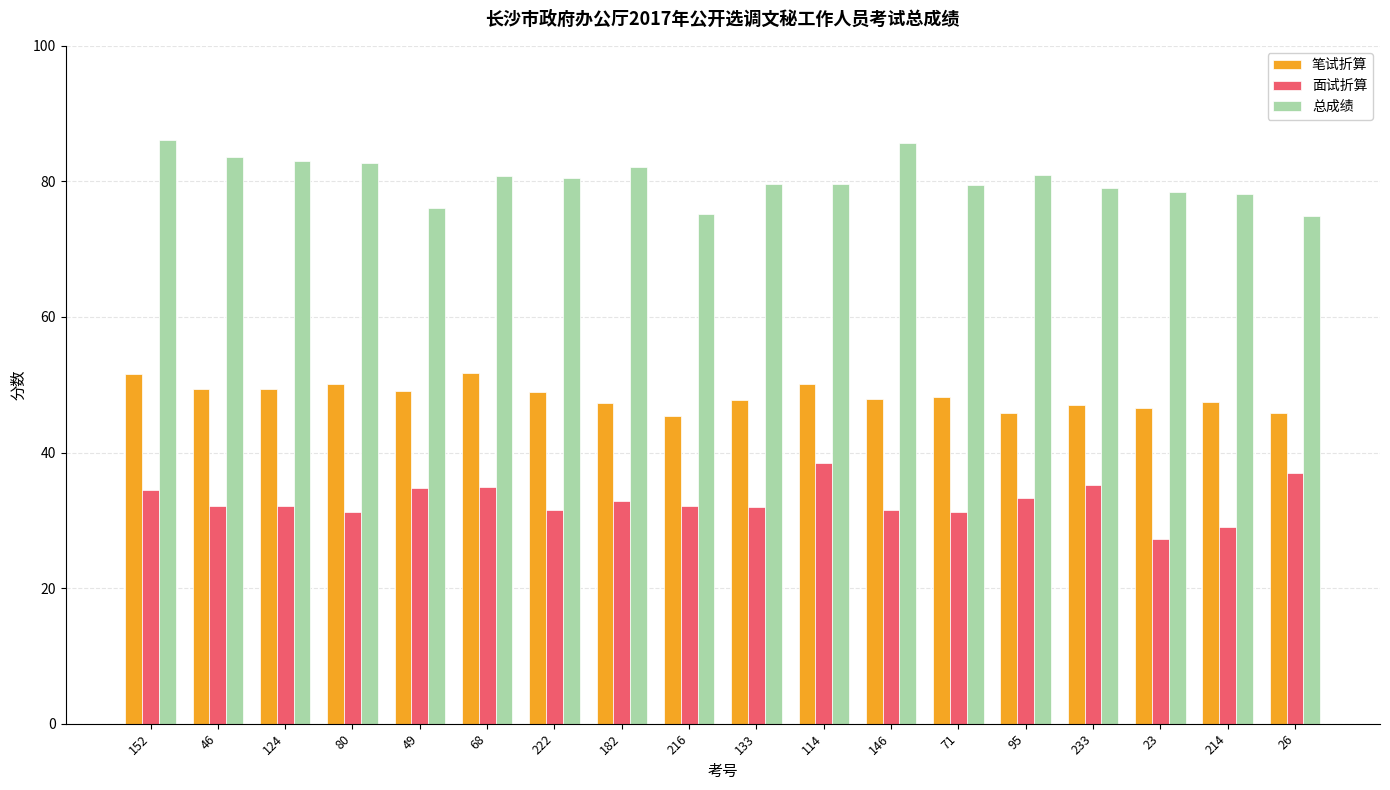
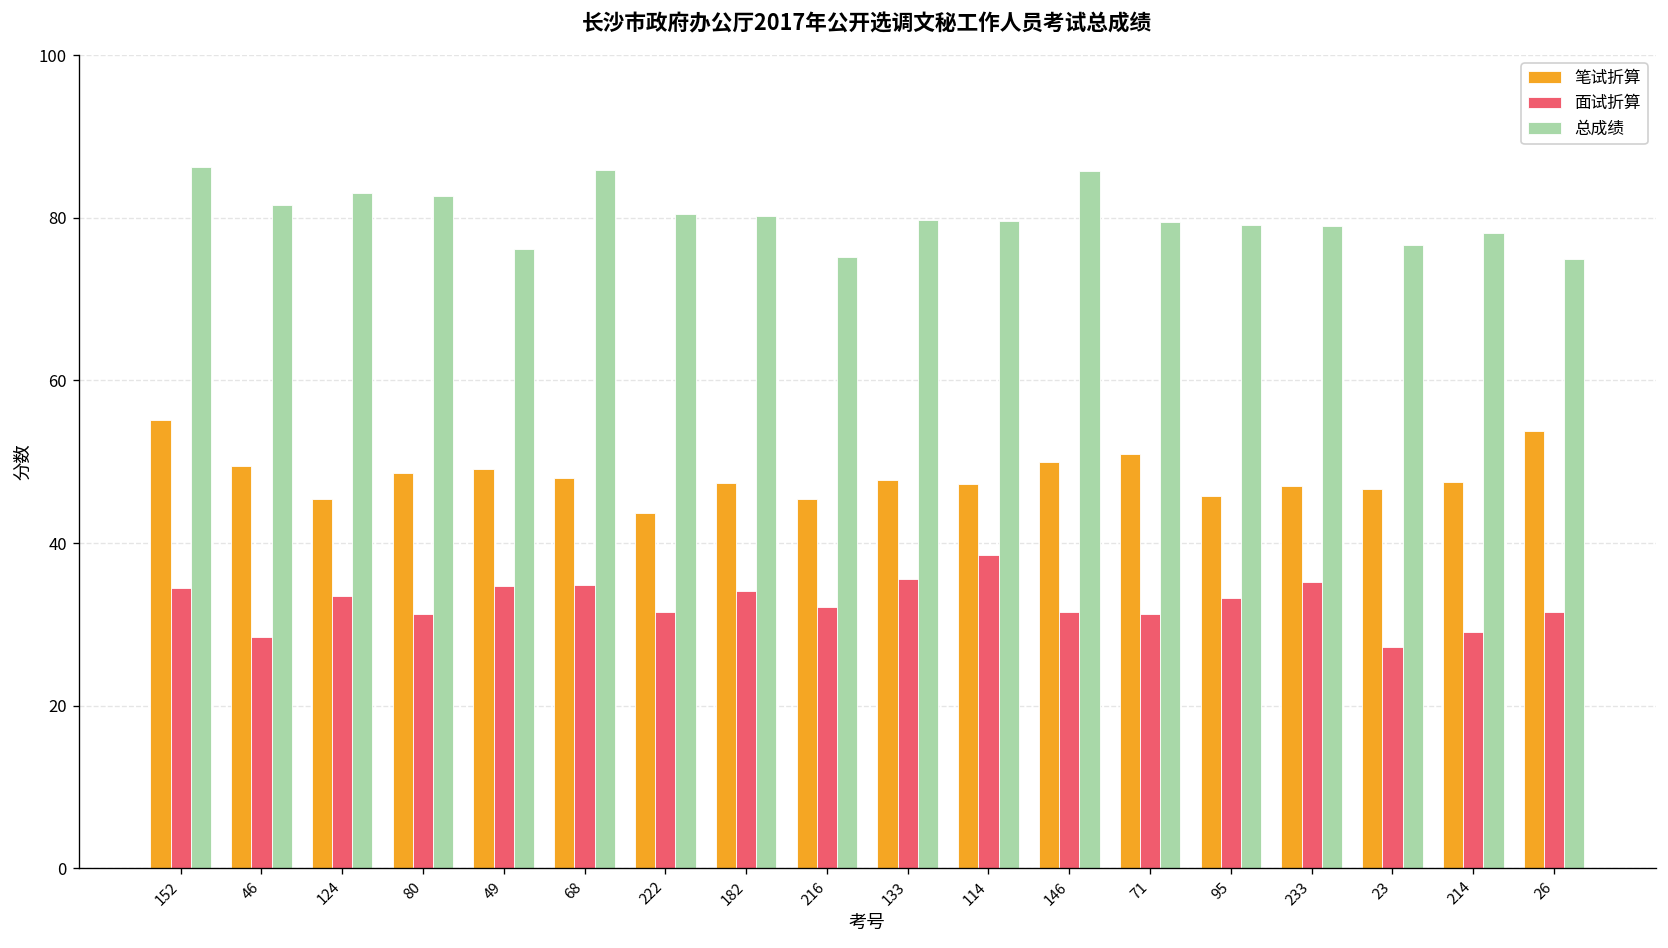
笔试折算, 152: 52 -> 55
面试折算, 46: 32 -> 28
总成绩, 46: 84 -> 82
笔试折算, 124: 49 -> 45
面试折算, 124: 32 -> 34
笔试折算, 80: 50 -> 49
笔试折算, 68: 52 -> 48
总成绩, 68: 81 -> 86
笔试折算, 222: 49 -> 44
面试折算, 182: 33 -> 34
总成绩, 182: 82 -> 80
面试折算, 133: 32 -> 36
笔试折算, 114: 50 -> 47
笔试折算, 146: 48 -> 50
笔试折算, 71: 48 -> 51
总成绩, 95: 81 -> 79
总成绩, 23: 78 -> 77
笔试折算, 26: 46 -> 54
面试折算, 26: 37 -> 31
